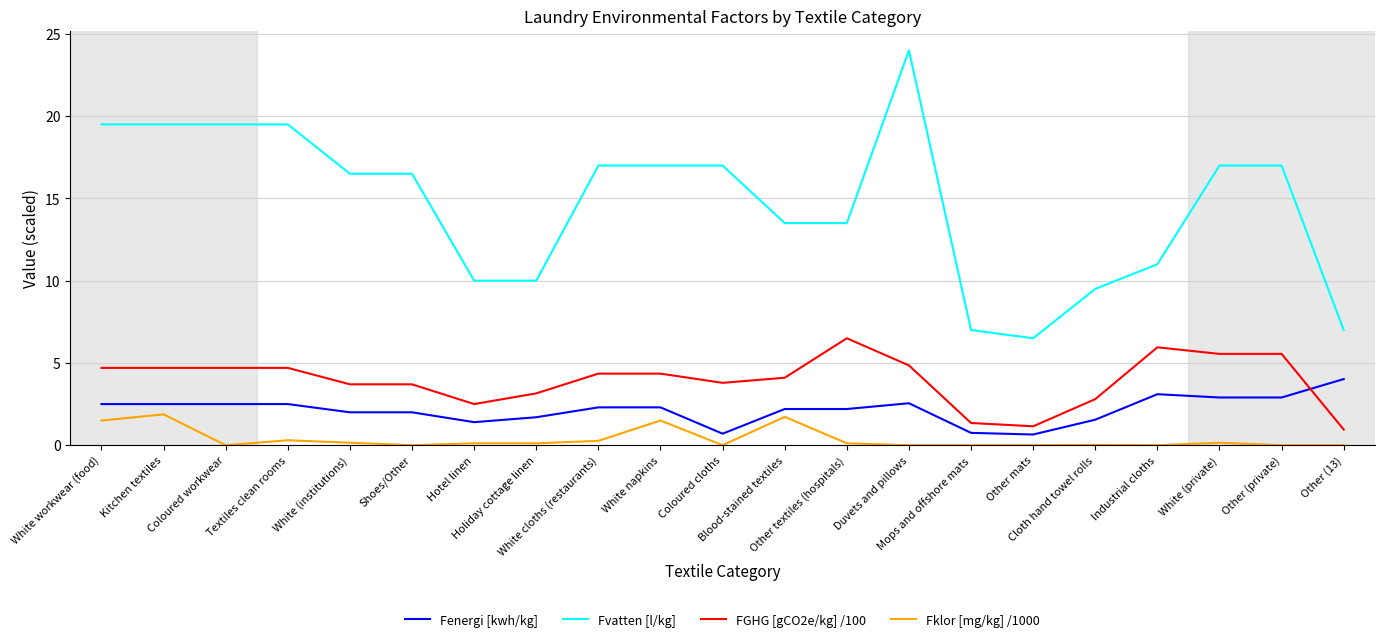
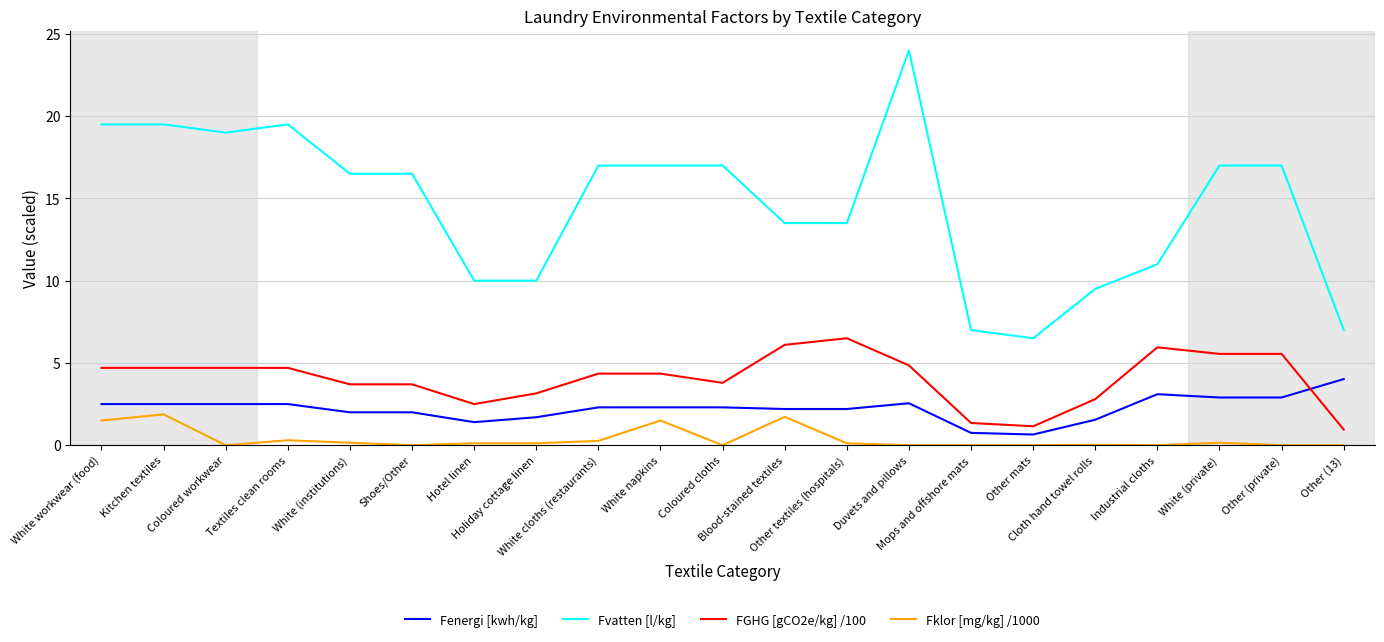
Fvatten [l/kg], Coloured workwear: 19.5 -> 19.0
Fenergi [kwh/kg], Coloured cloths: 0.7 -> 2.3
FGHG [gCO2e/kg] /100, Blood-stained textiles: 4.1 -> 6.1
